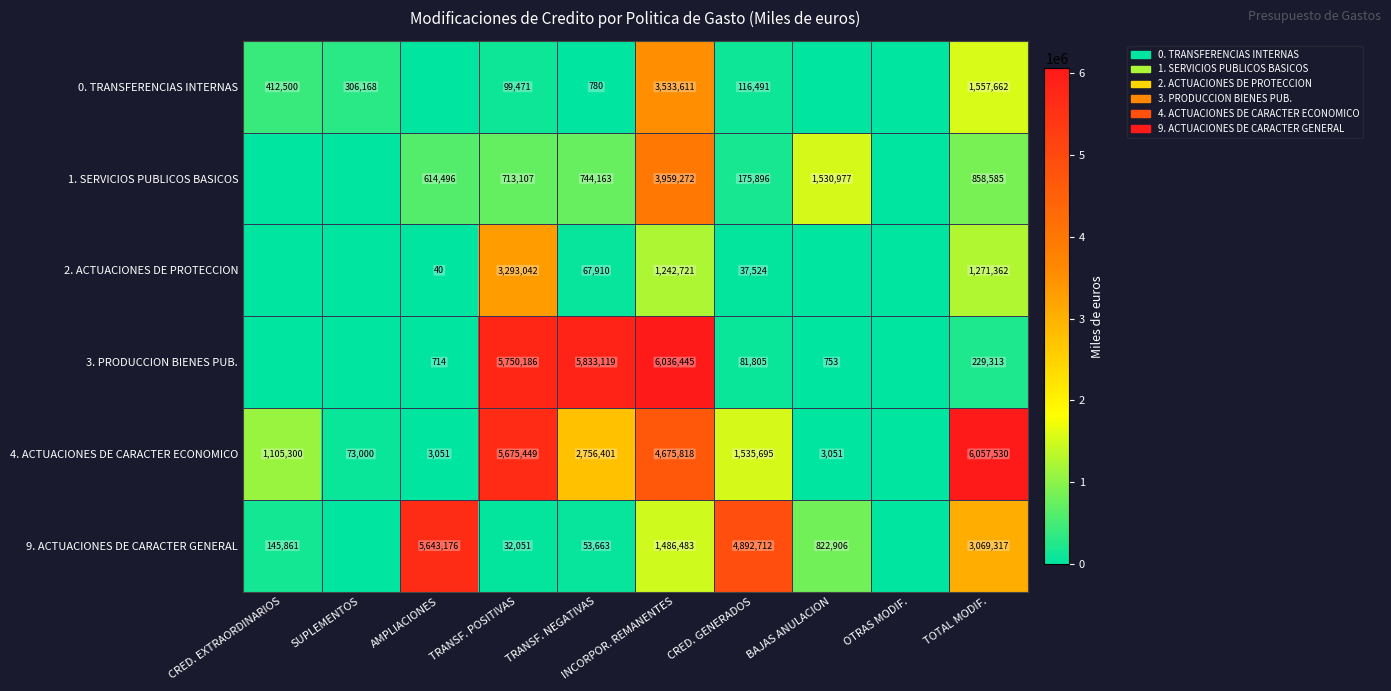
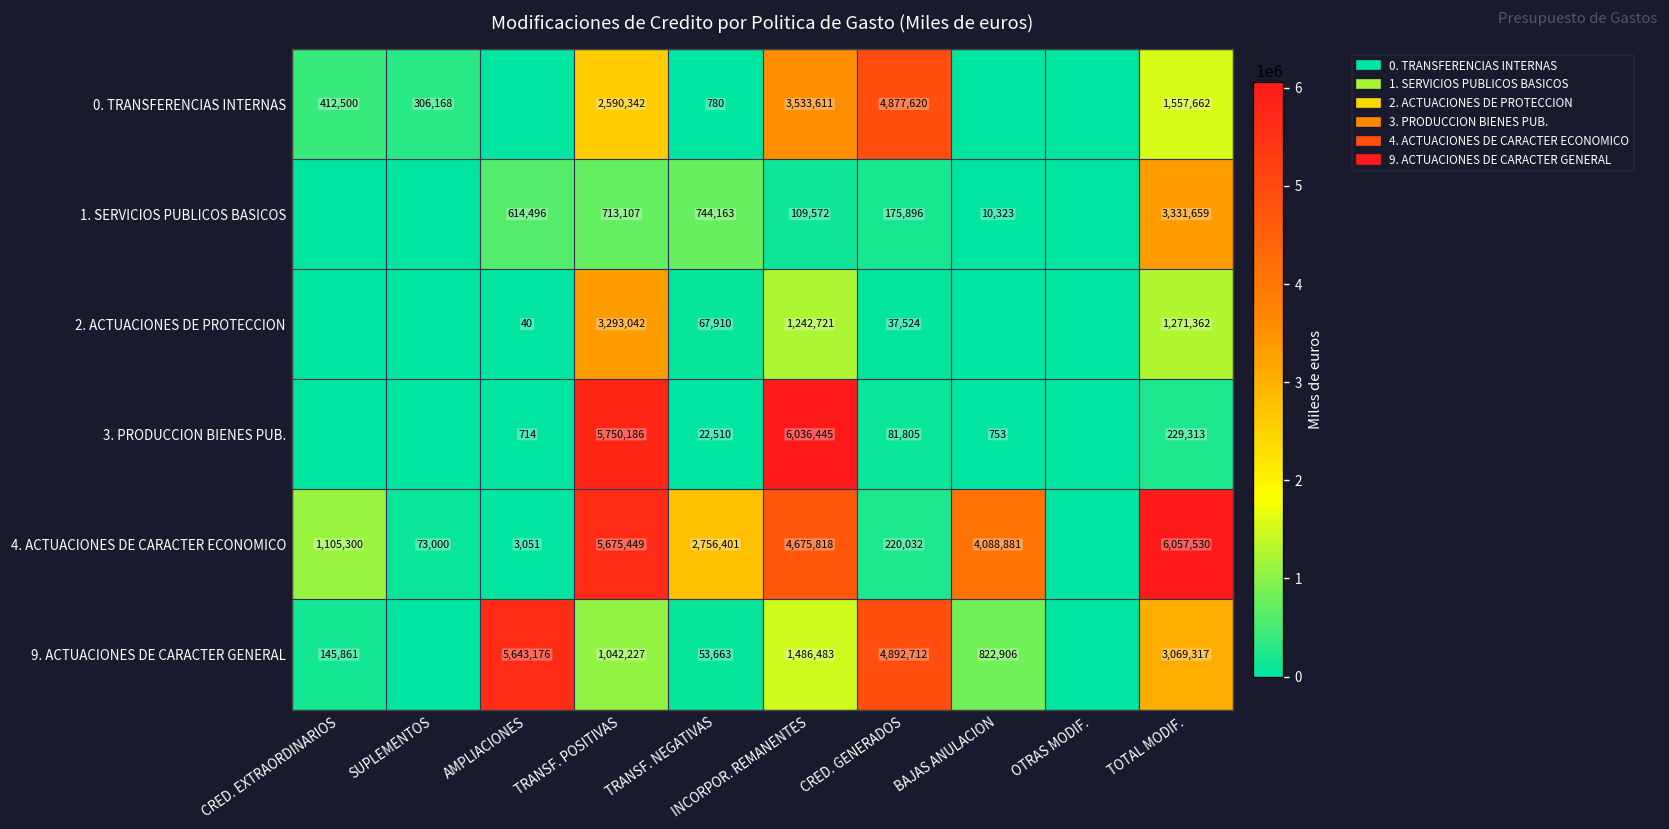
0. TRANSFERENCIAS INTERNAS, TRANSF. POSITIVAS: 99,471 -> 2,590,342
0. TRANSFERENCIAS INTERNAS, CRED. GENERADOS: 116,491 -> 4,877,620
1. SERVICIOS PUBLICOS BASICOS, INCORPOR. REMANENTES: 3,959,272 -> 109,572
1. SERVICIOS PUBLICOS BASICOS, BAJAS ANULACION: 1,530,977 -> 10,323
1. SERVICIOS PUBLICOS BASICOS, TOTAL MODIF.: 858,585 -> 3,331,659
3. PRODUCCION BIENES PUB., TRANSF. NEGATIVAS: 5,833,119 -> 22,510
4. ACTUACIONES DE CARACTER ECONOMICO, CRED. GENERADOS: 1,535,695 -> 220,032
4. ACTUACIONES DE CARACTER ECONOMICO, BAJAS ANULACION: 3,051 -> 4,088,881
9. ACTUACIONES DE CARACTER GENERAL, TRANSF. POSITIVAS: 32,051 -> 1,042,227
